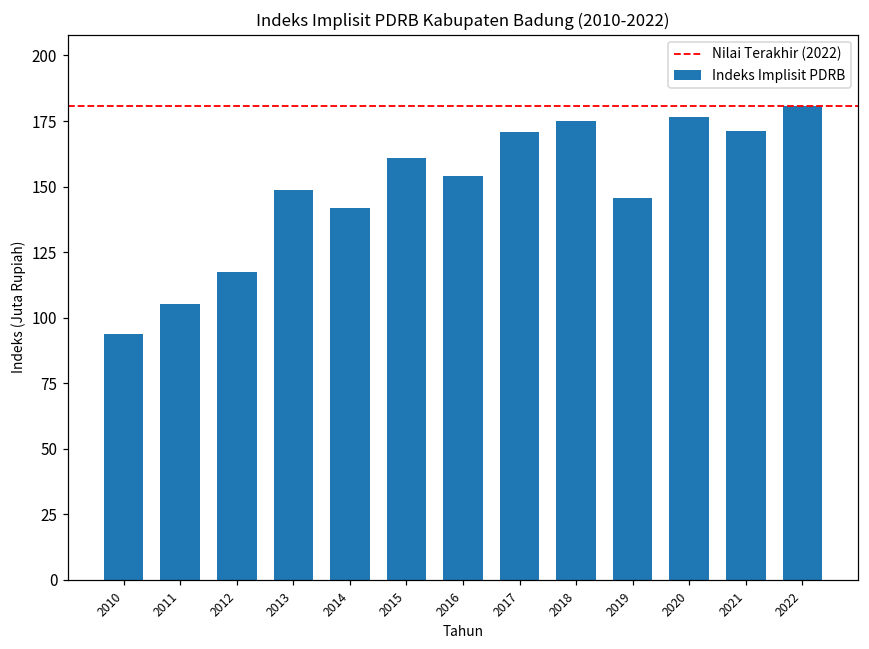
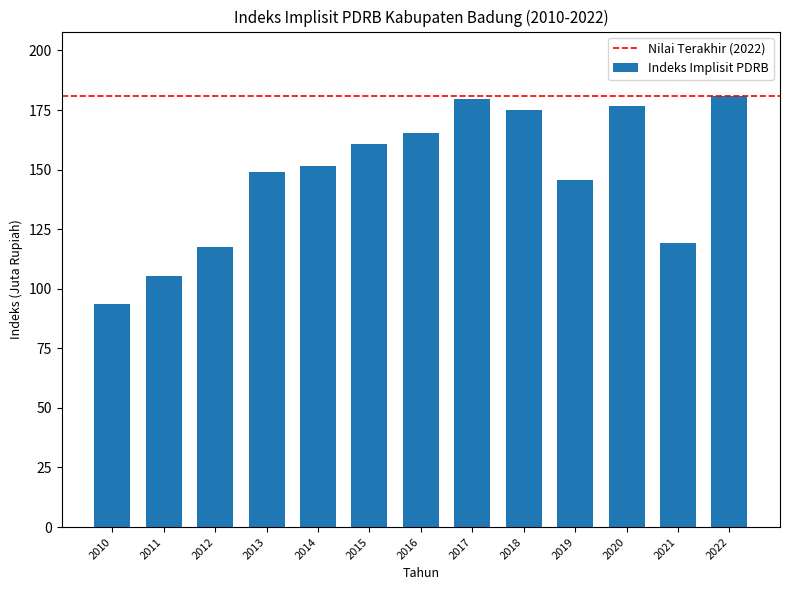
2014: 142 -> 152
2016: 154 -> 165
2017: 171 -> 180
2021: 171 -> 119
